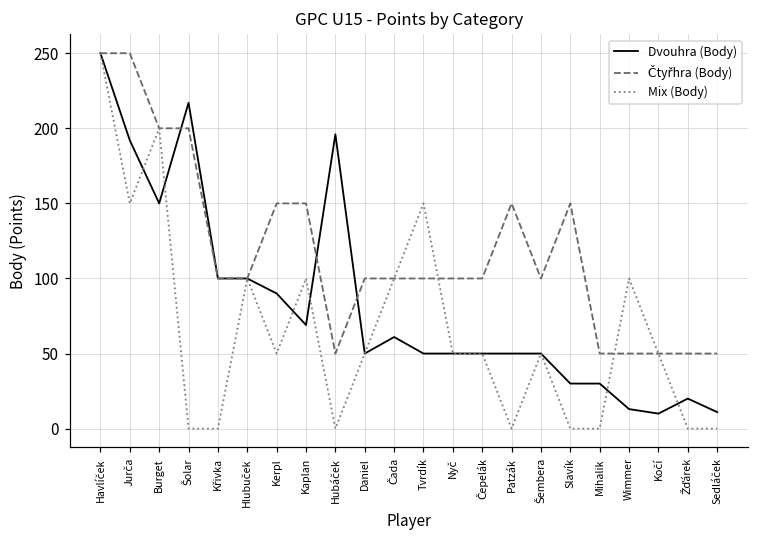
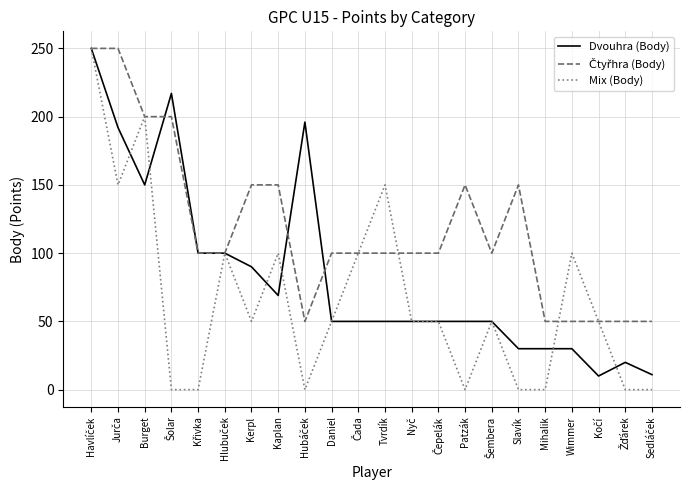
Dvouhra (Body), Čada: 61 -> 50
Dvouhra (Body), Wimmer: 13 -> 30
